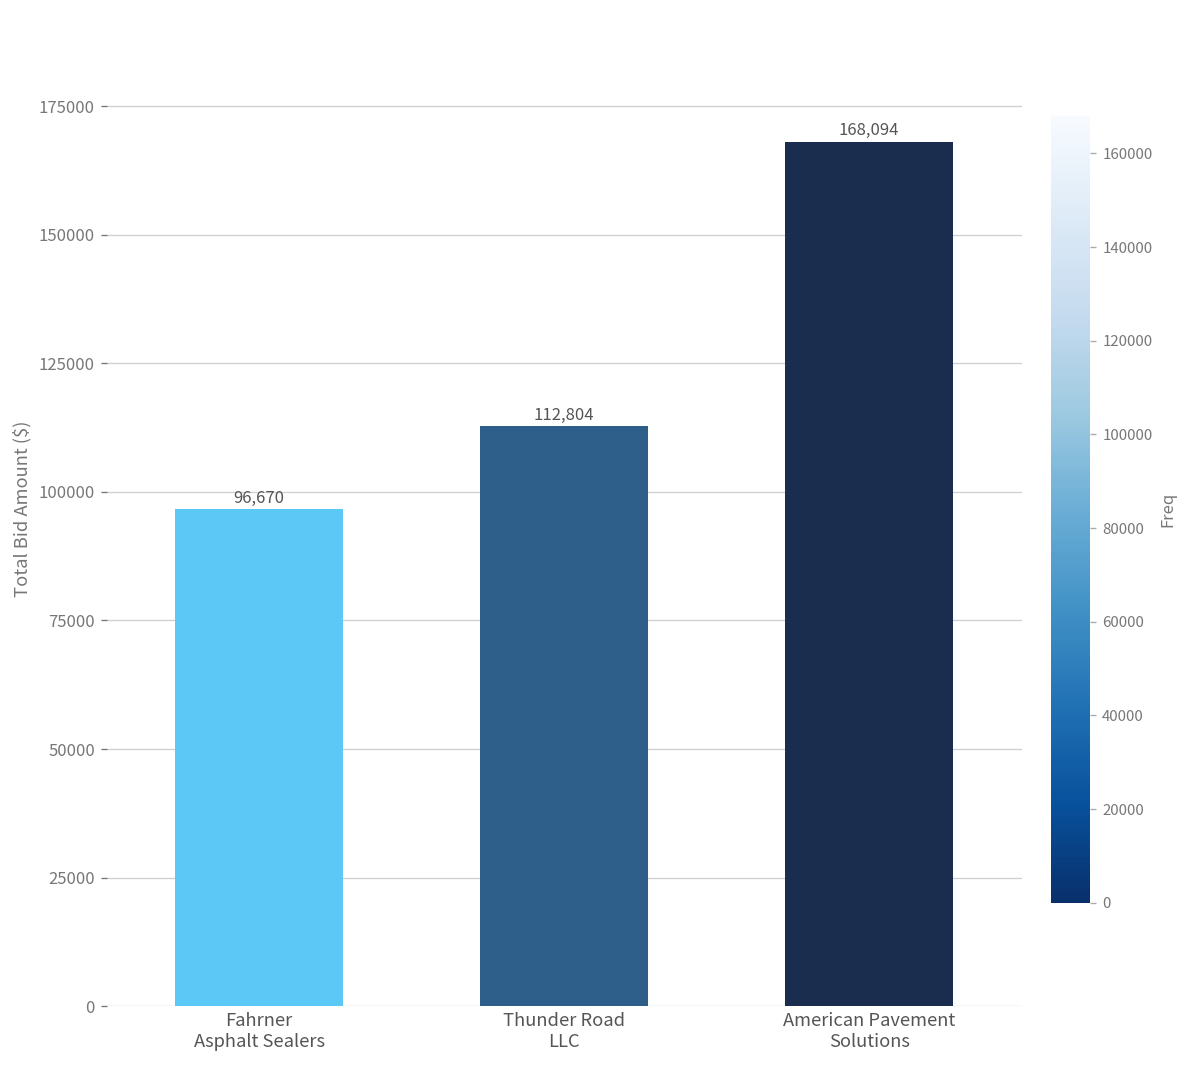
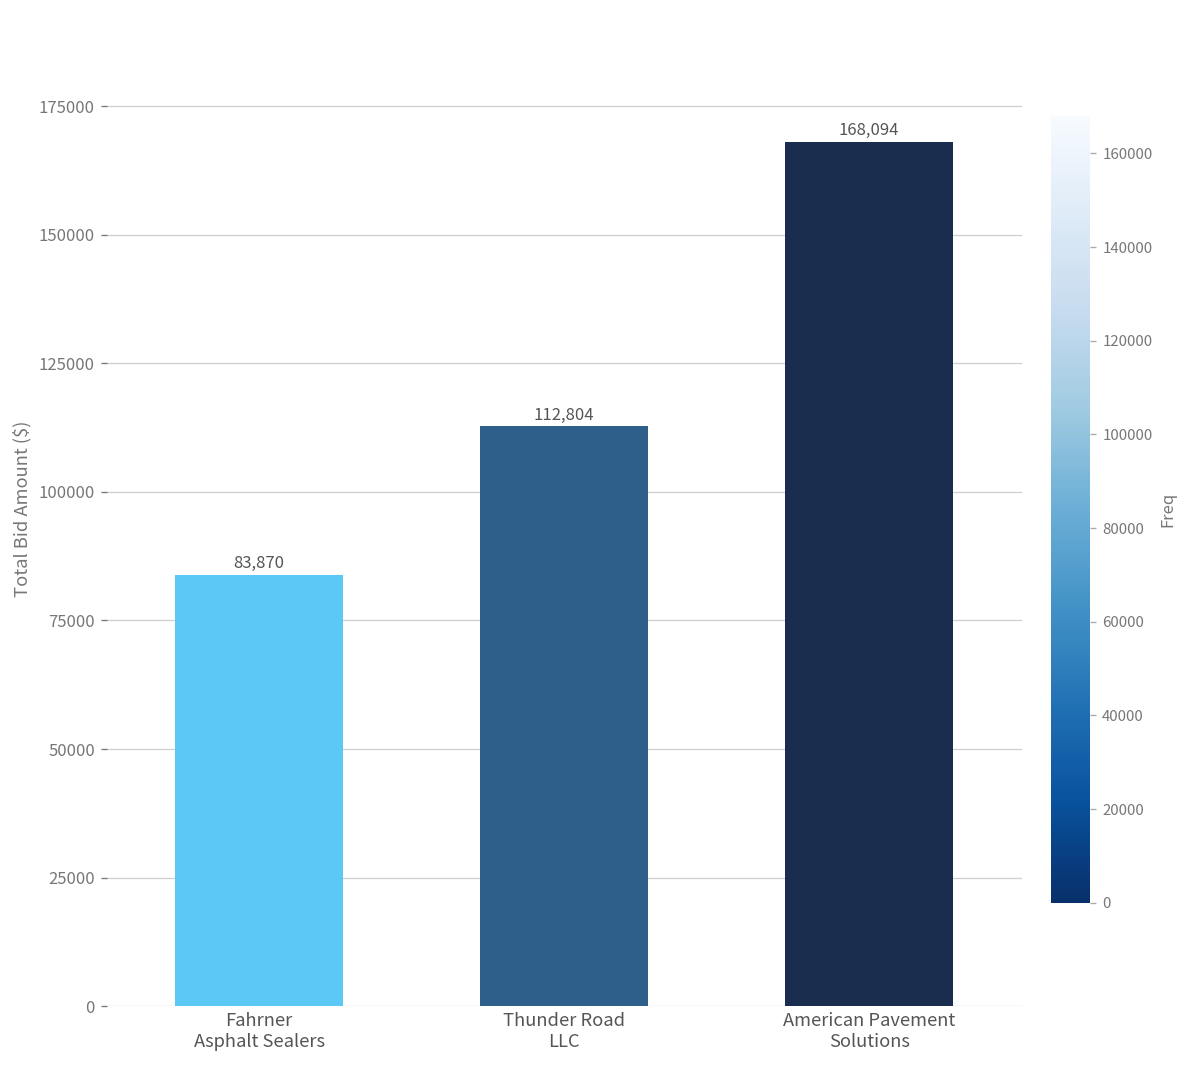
Fahrner Asphalt Sealers: 96,670 -> 83,870
